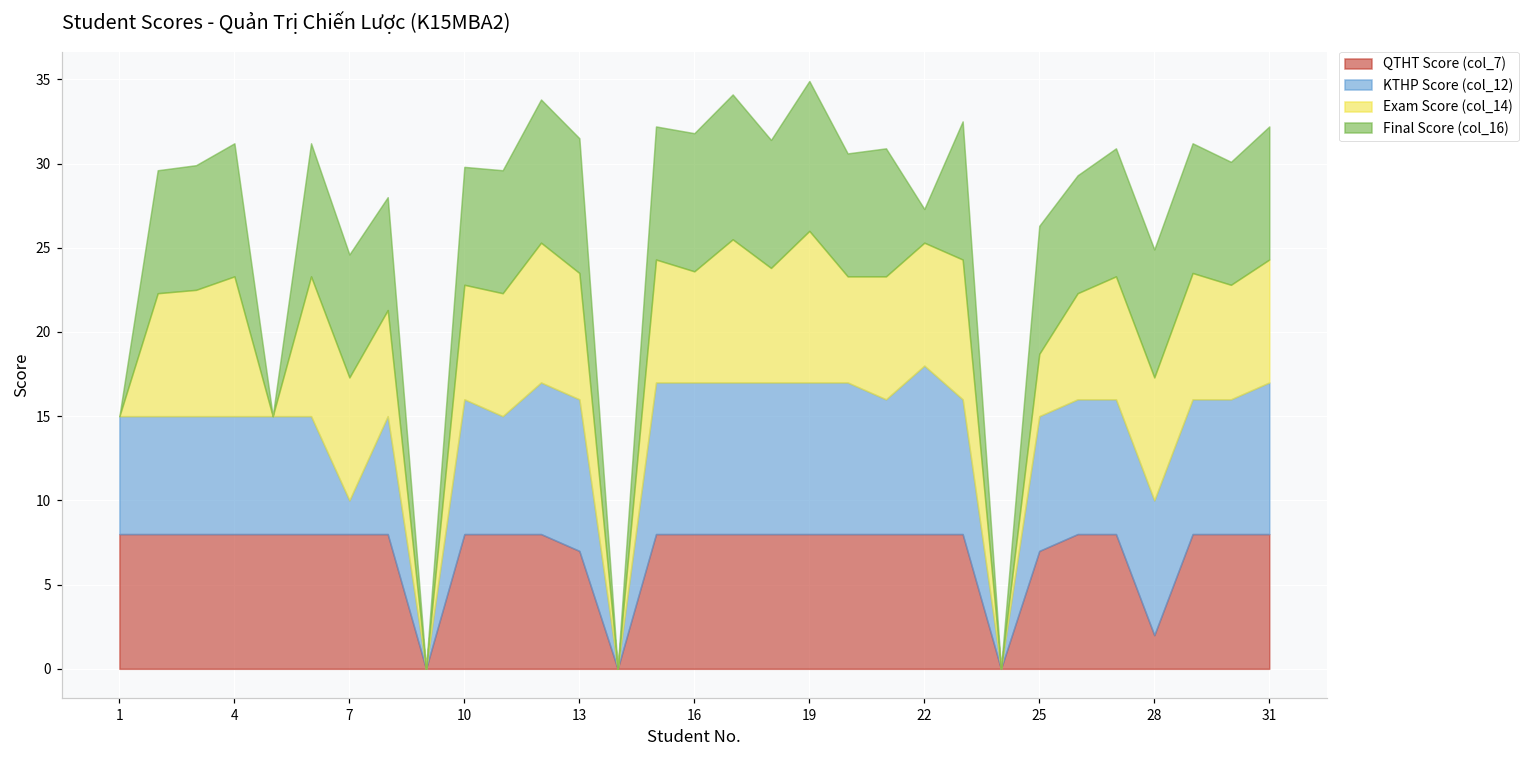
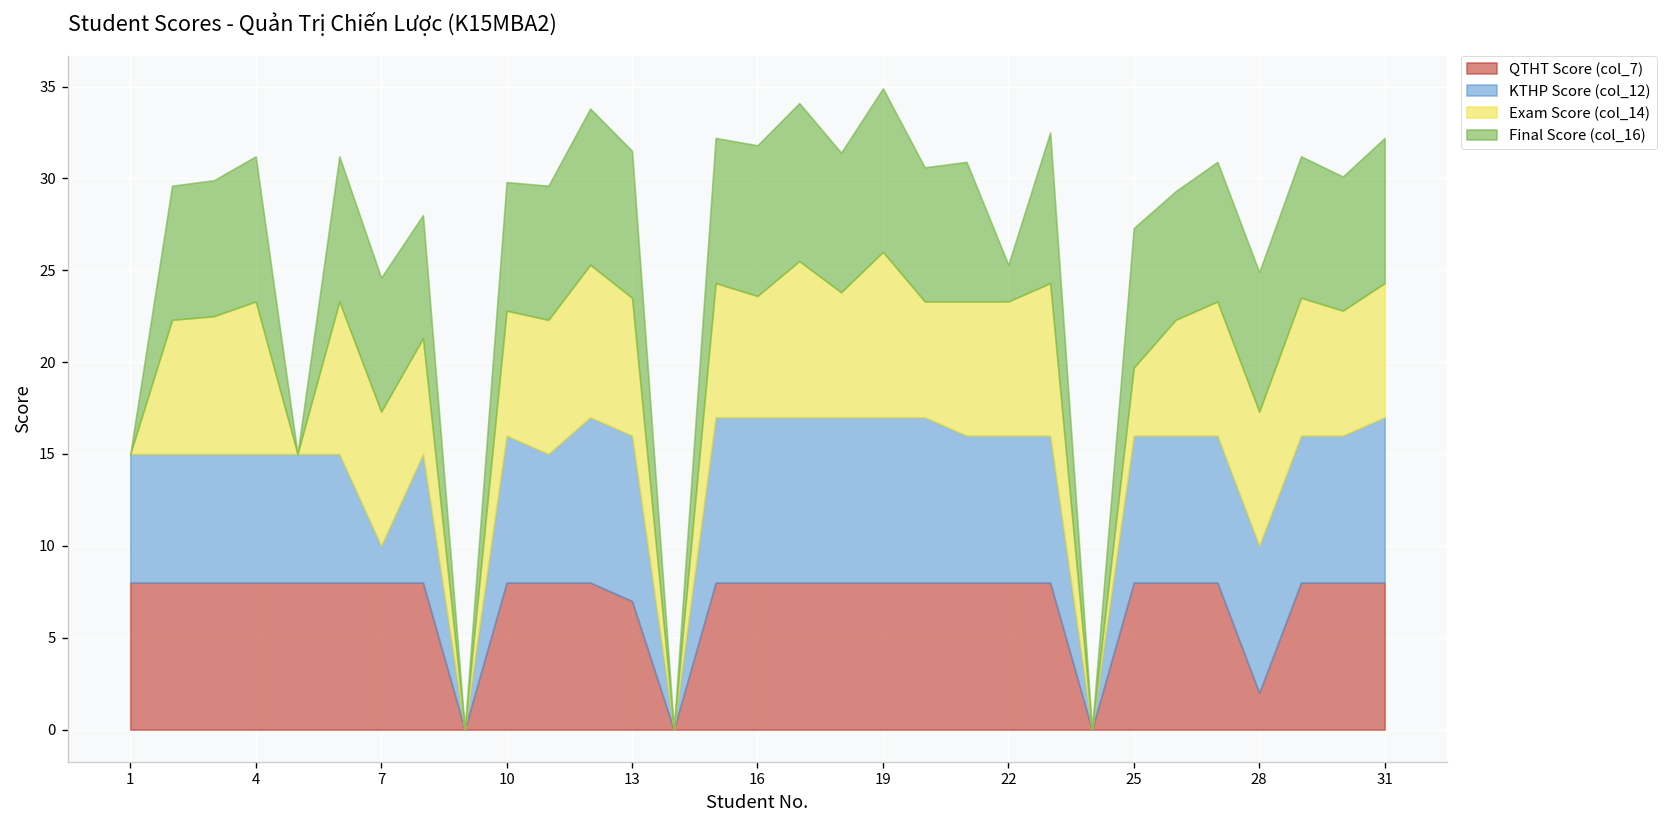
KTHP Score (col_12), 22: 10 -> 8
QTHT Score (col_7), 25: 7 -> 8
